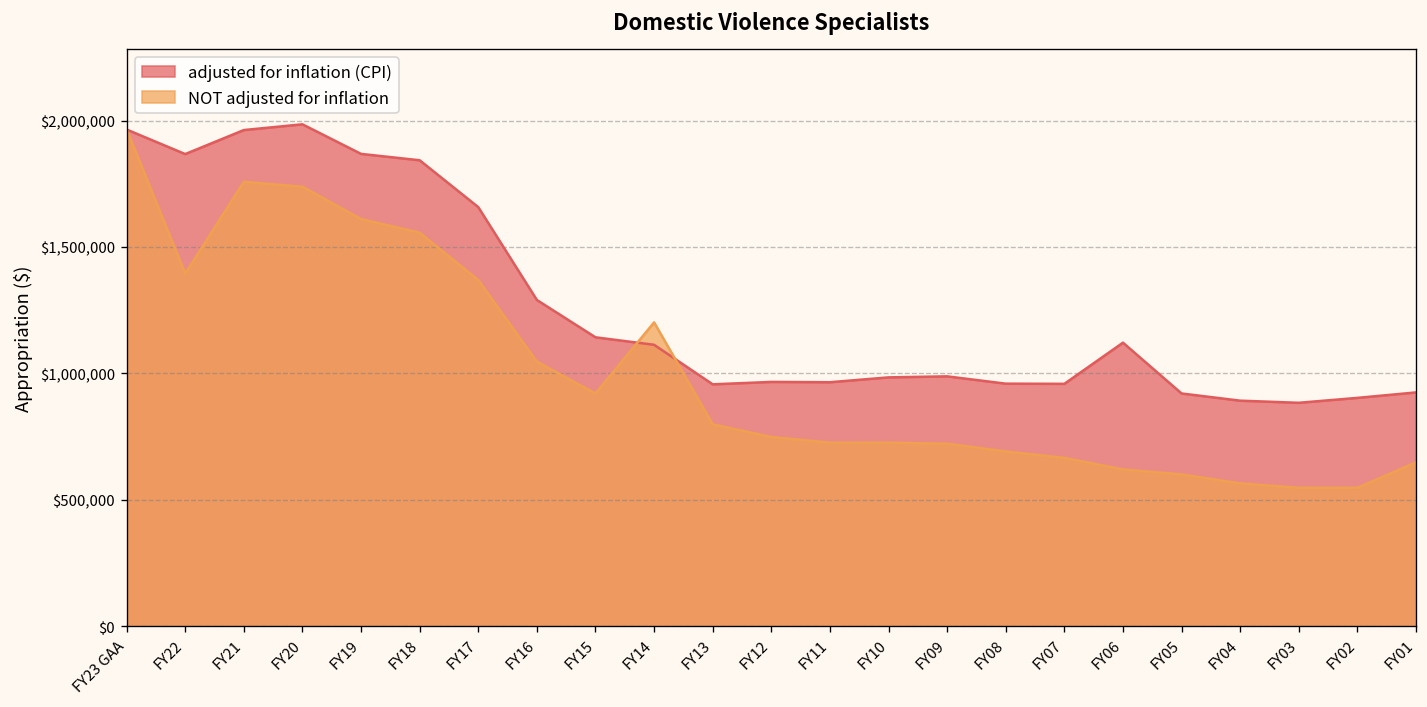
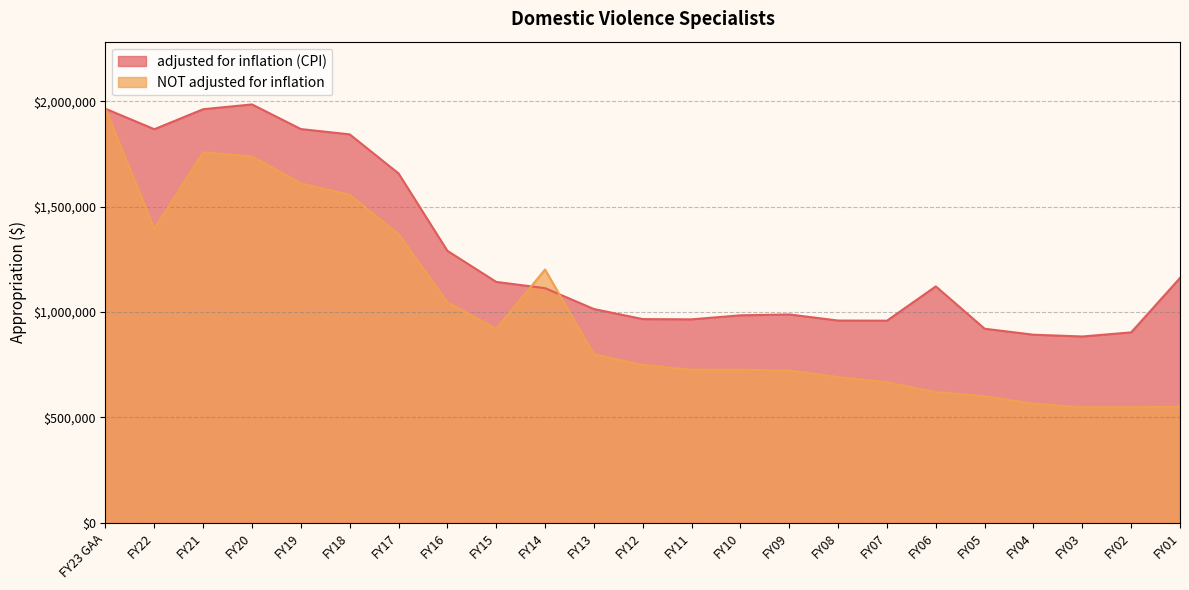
adjusted for inflation (CPI), FY13: $960,000 -> $1,010,000
adjusted for inflation (CPI), FY01: $930,000 -> $1,160,000
NOT adjusted for inflation, FY01: $650,000 -> $550,000
